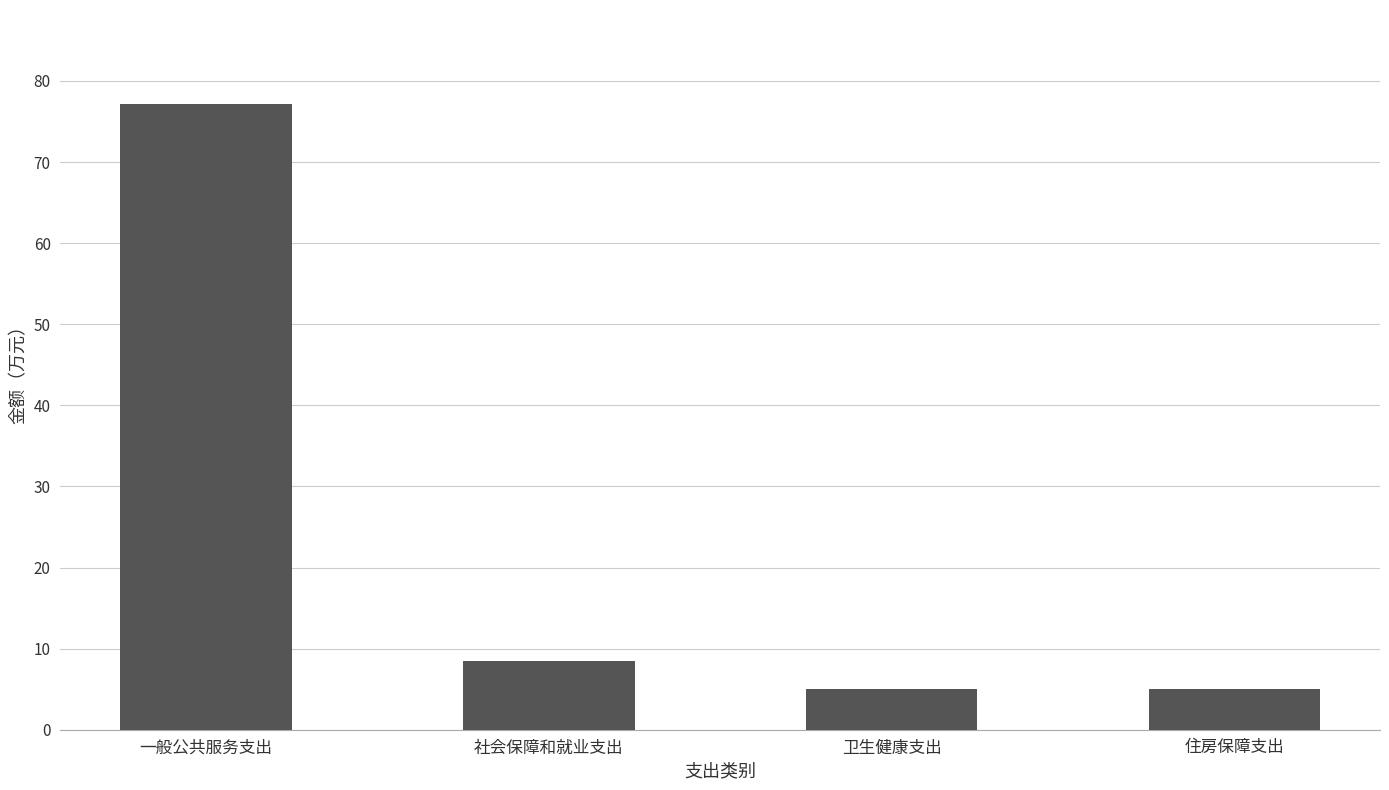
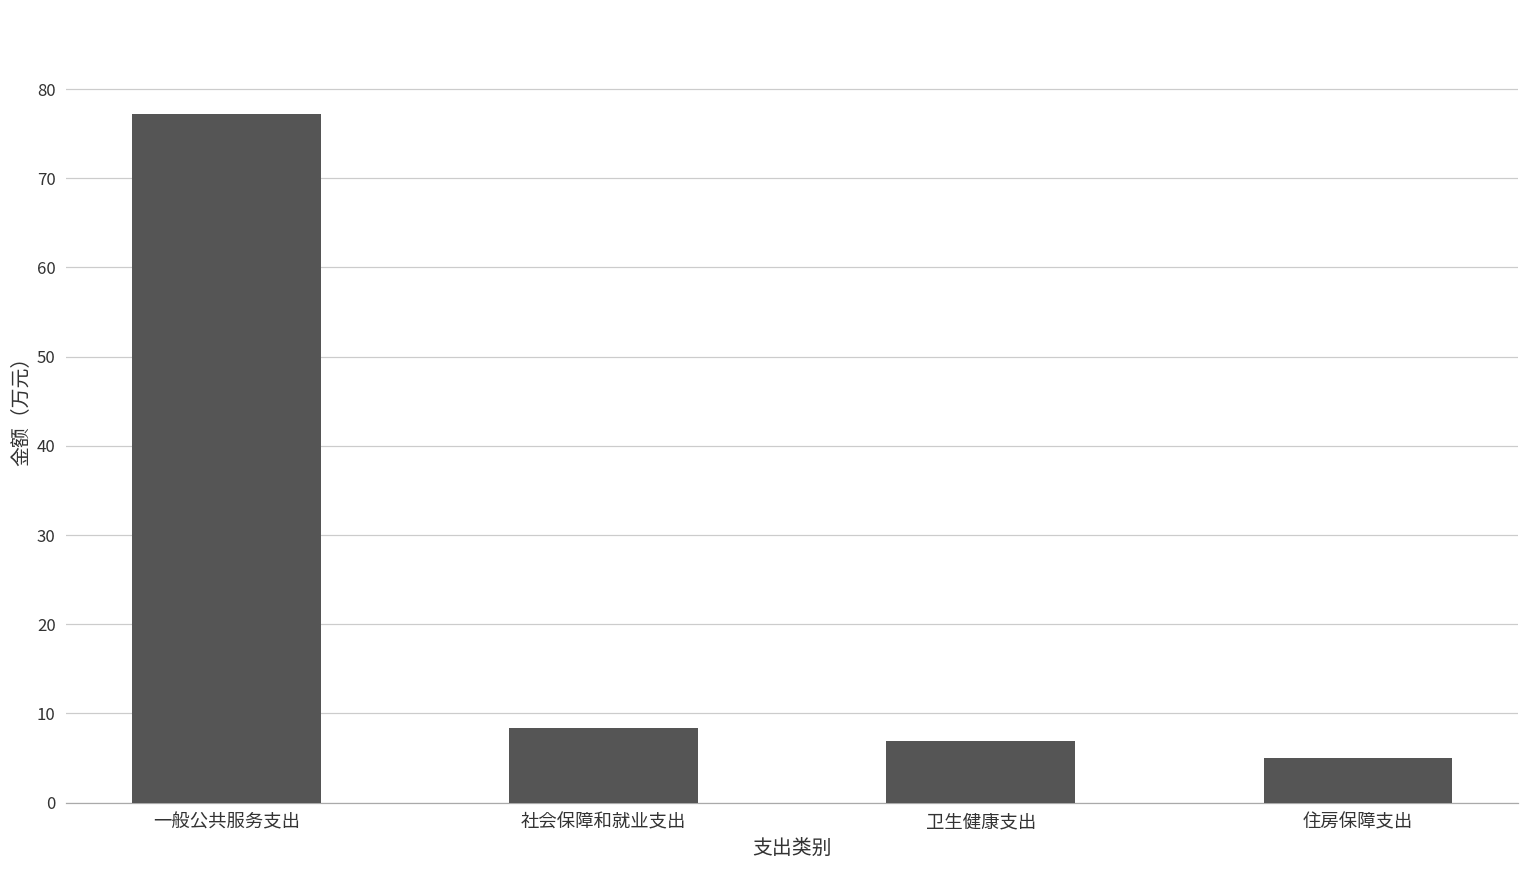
卫生健康支出: 5 -> 7
